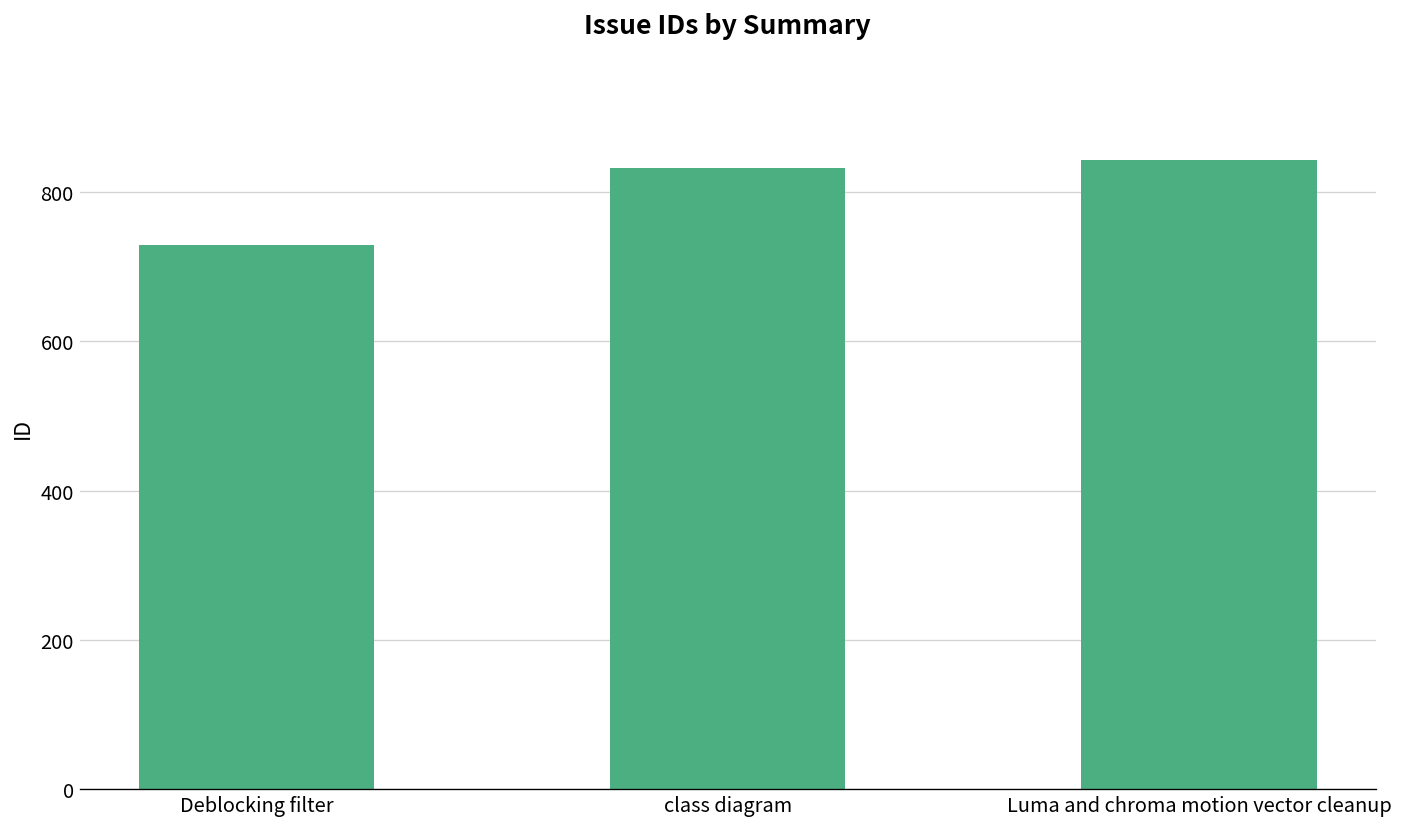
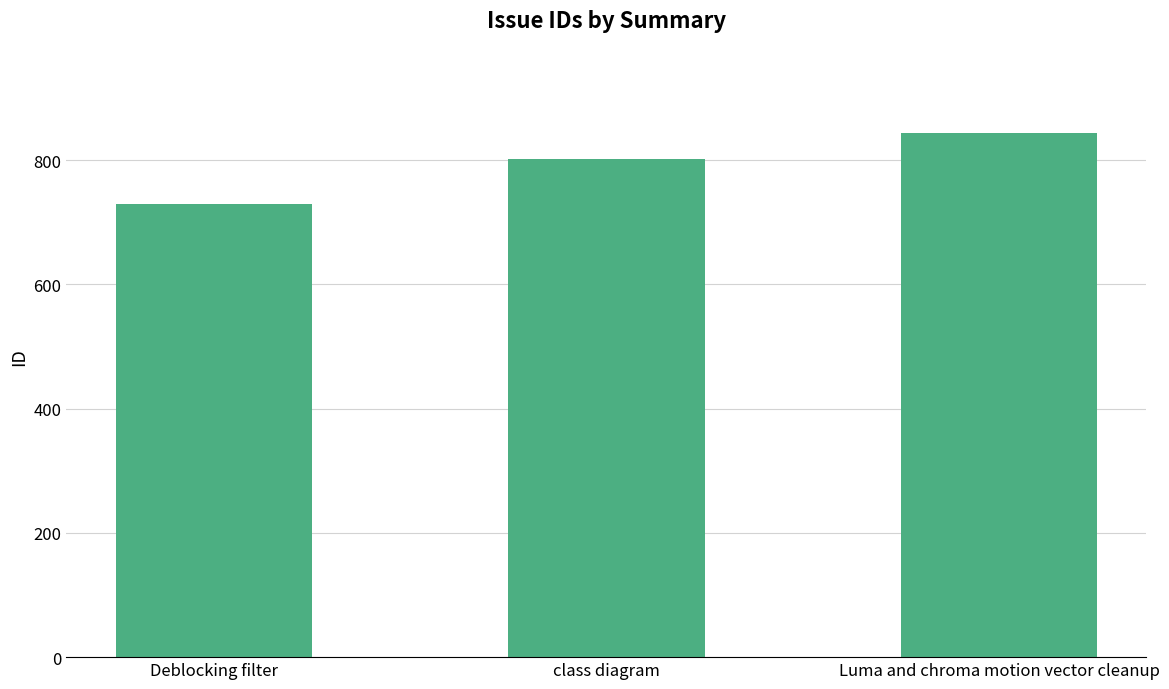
class diagram: 830 -> 800
